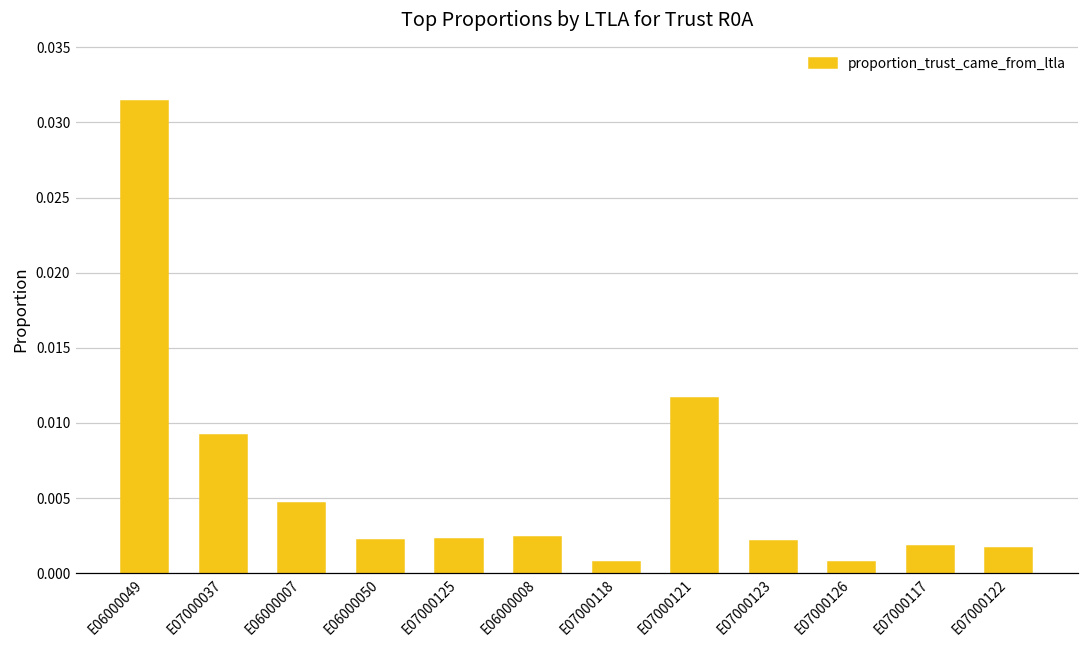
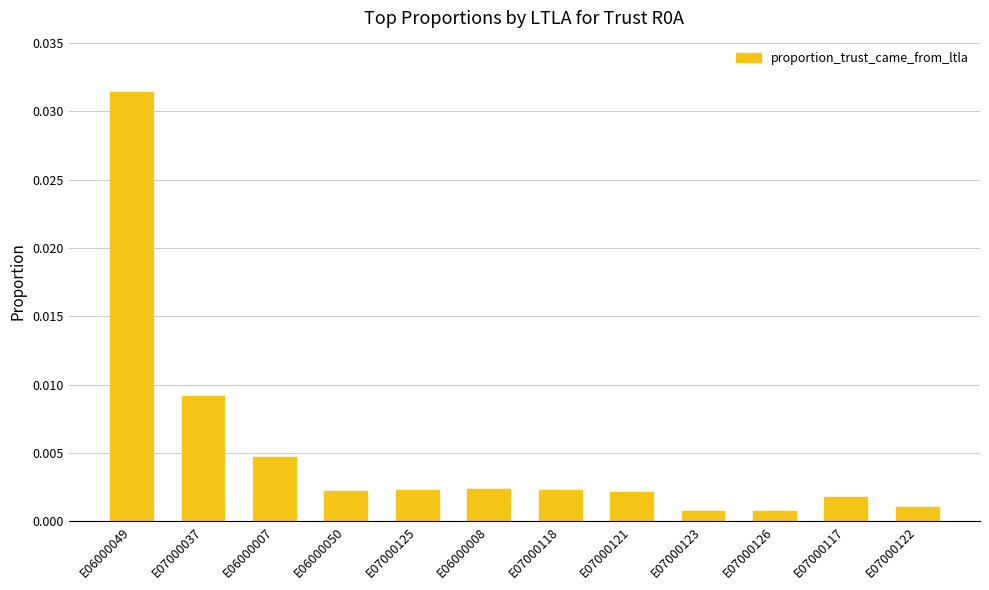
E07000118: 0.0008 -> 0.0023
E07000121: 0.0116 -> 0.0021
E07000123: 0.0021 -> 0.0008
E07000122: 0.0017 -> 0.0010
